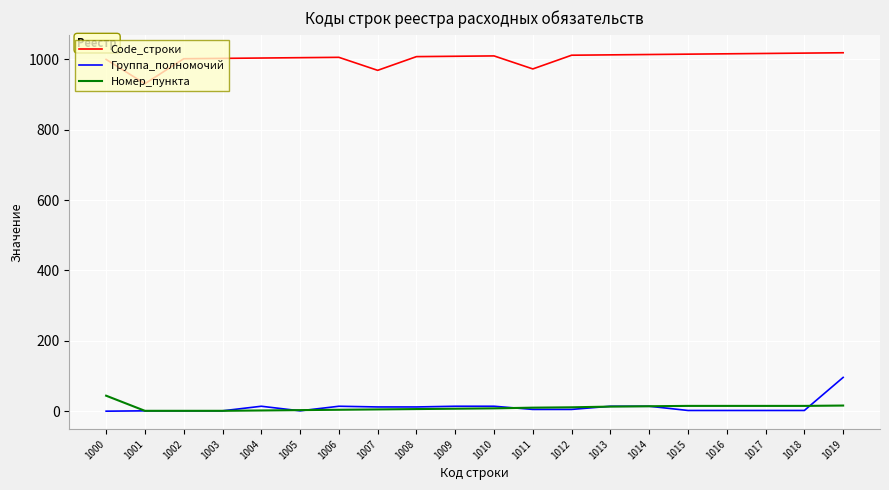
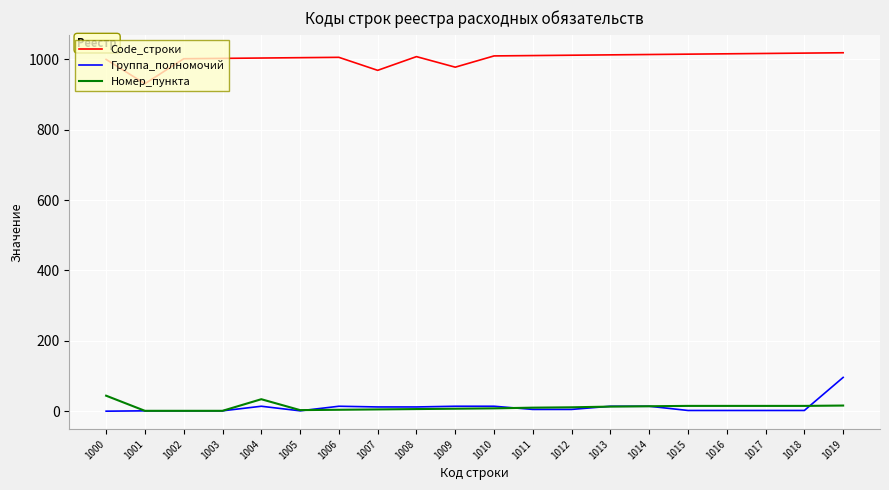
Номер_пункта, 1004: 0 -> 30
Code_строки, 1009: 1010 -> 980
Code_строки, 1011: 970 -> 1010
